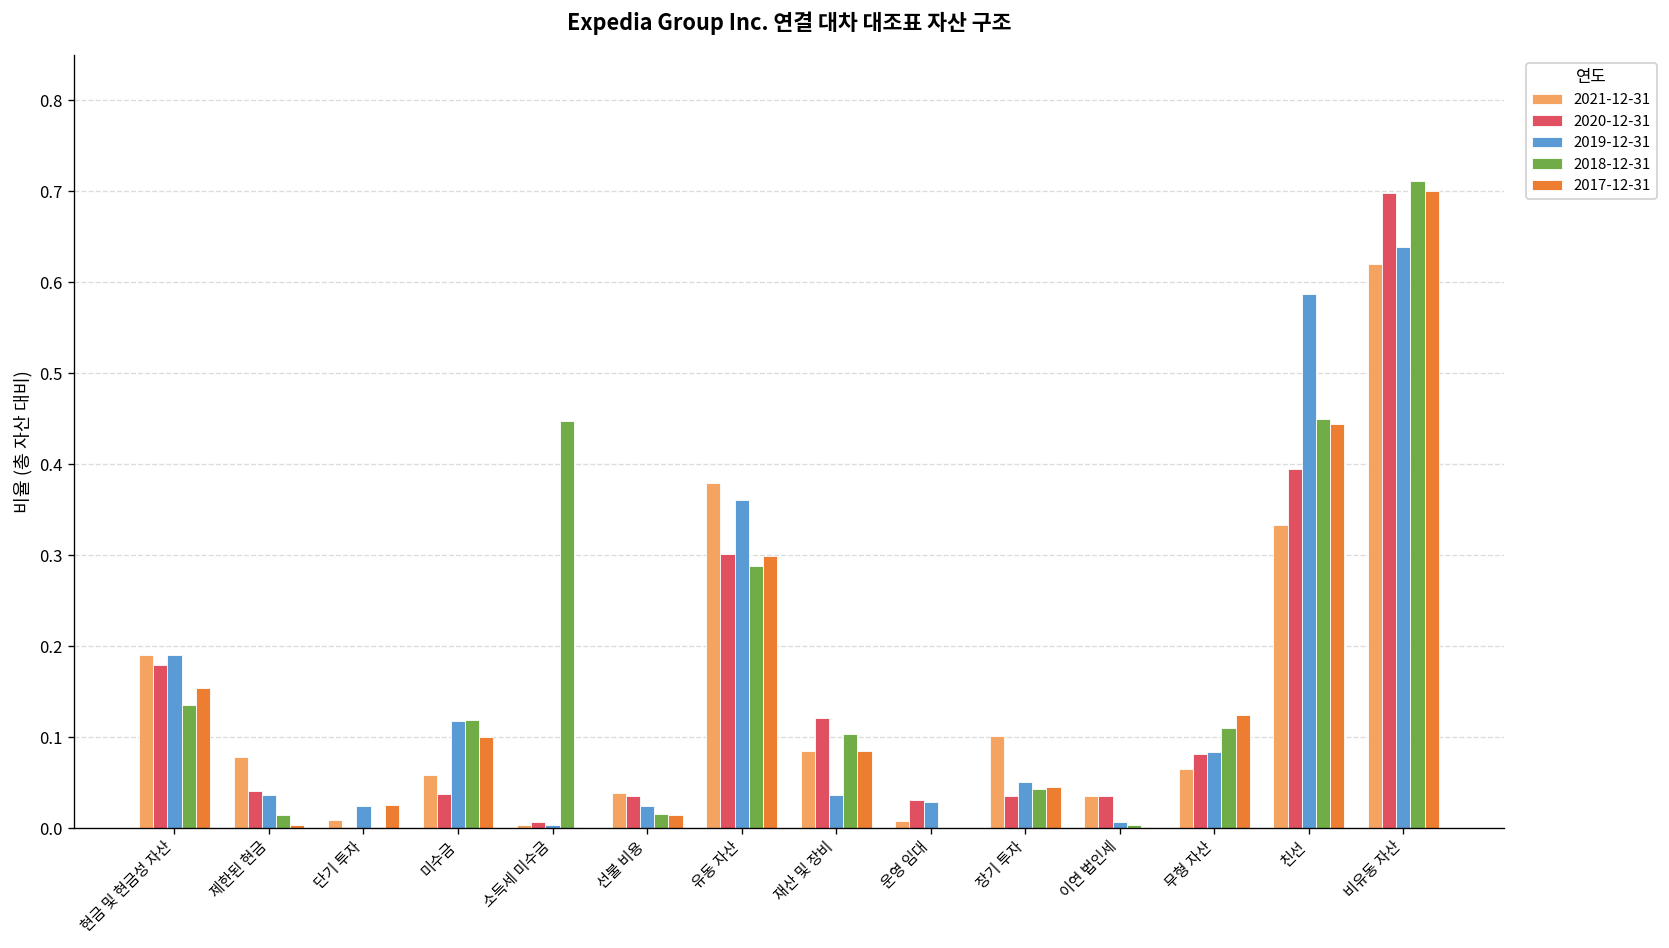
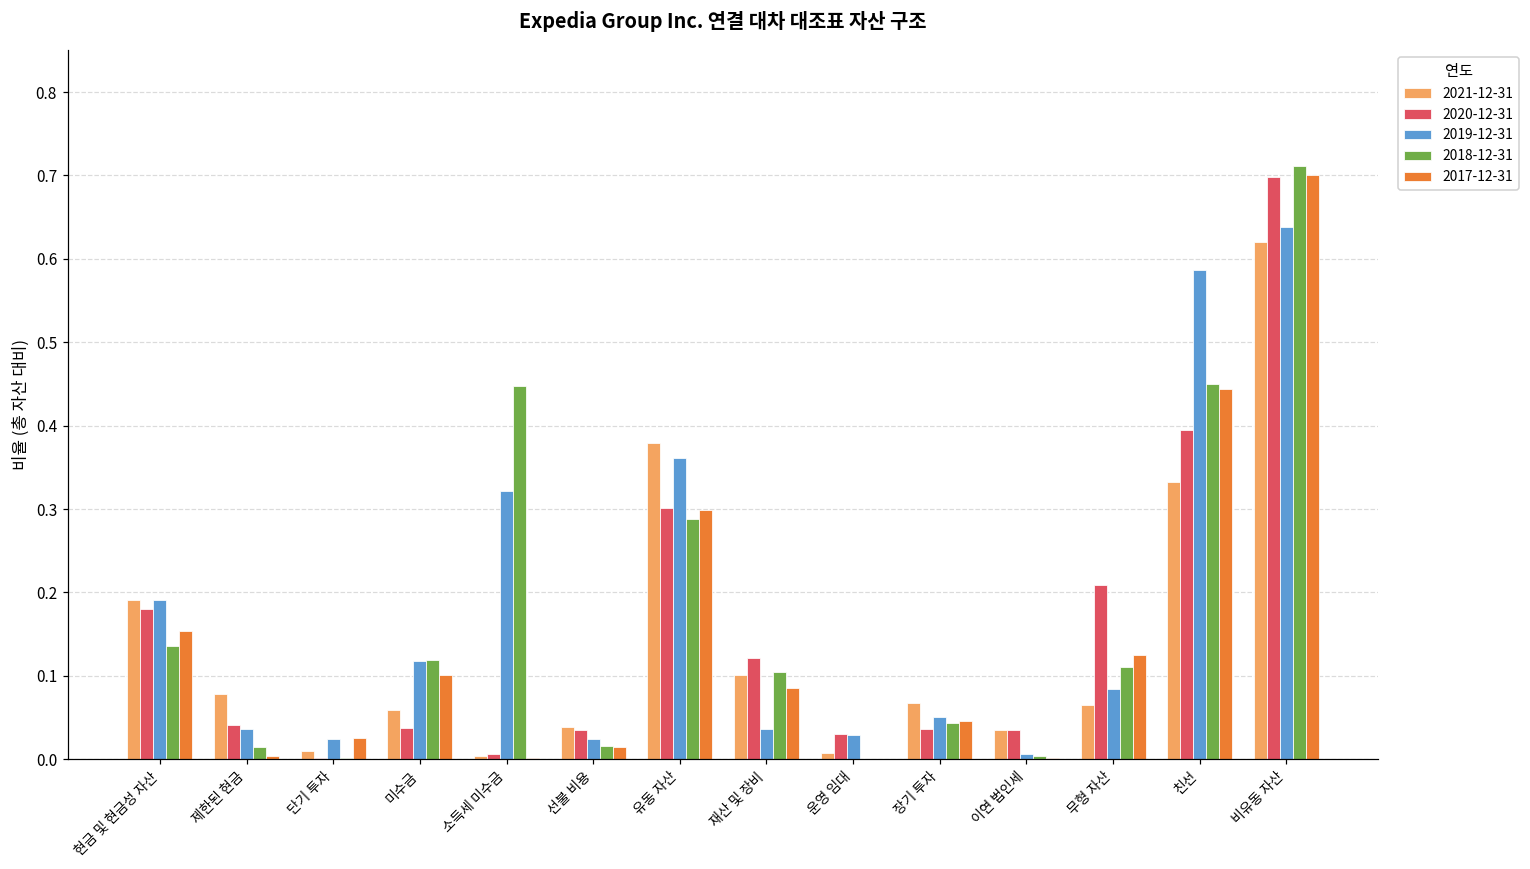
2019-12-31, 소득세 미수금: 0.00 -> 0.32
2021-12-31, 재산 및 장비: 0.08 -> 0.10
2021-12-31, 장기 투자: 0.10 -> 0.07
2020-12-31, 무형 자산: 0.08 -> 0.21
